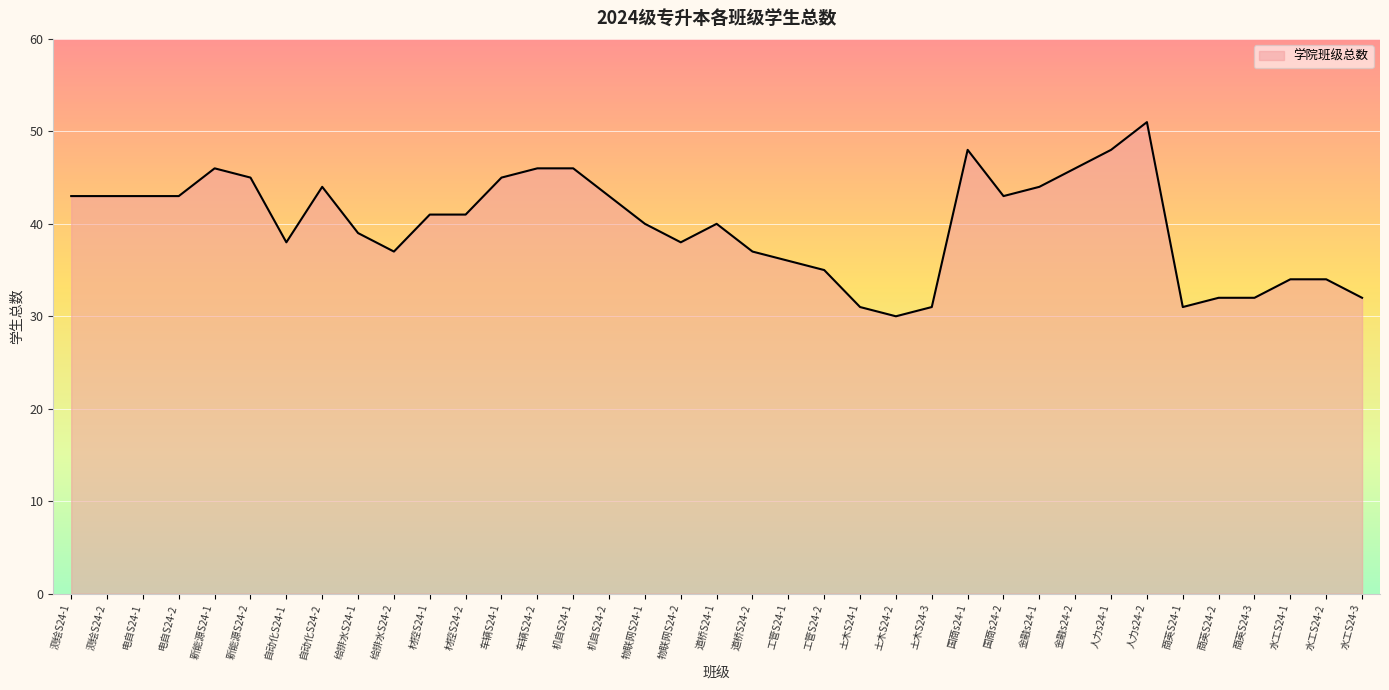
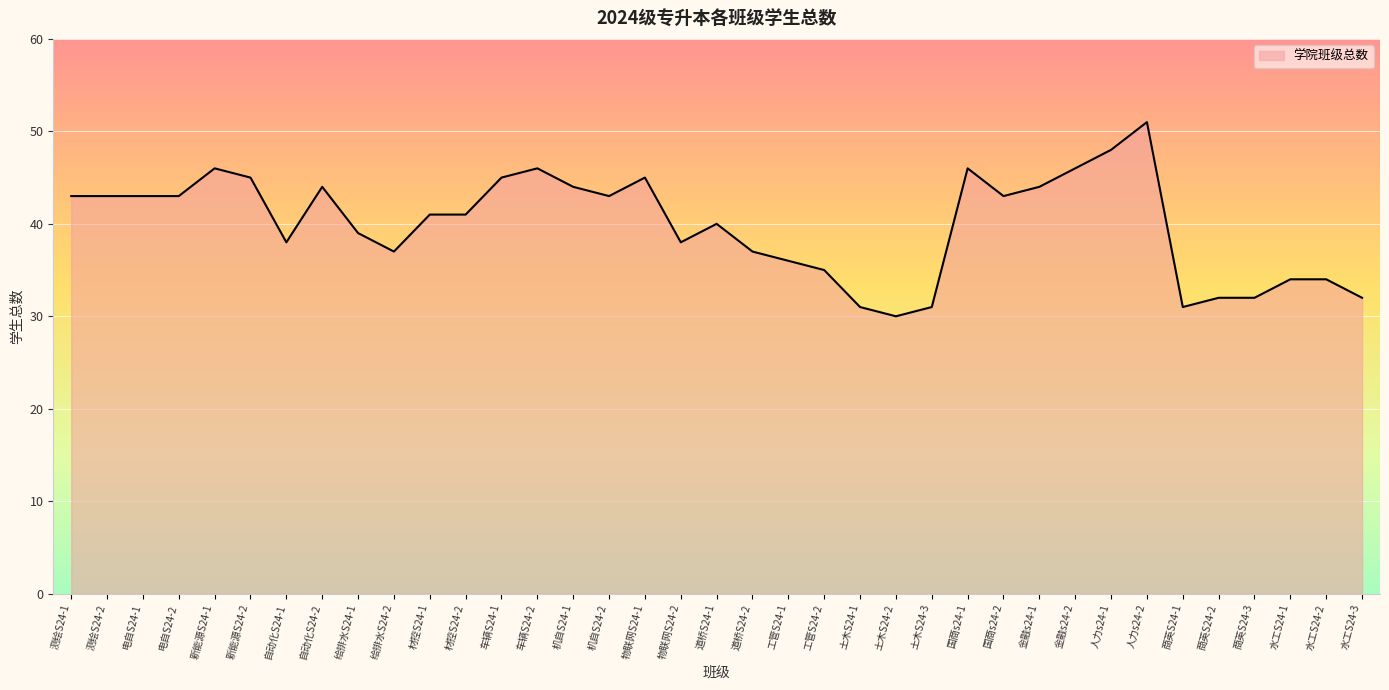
机自S24-1: 46 -> 44
物联网S24-1: 40 -> 45
国商s24-1: 48 -> 46
